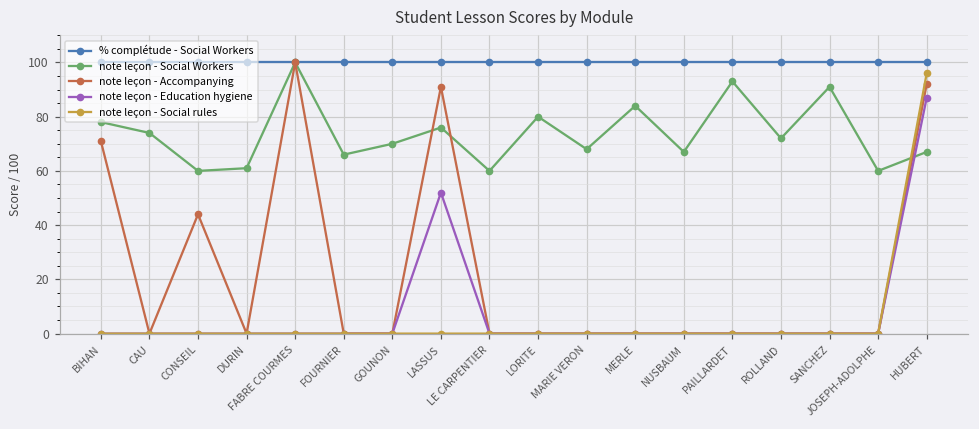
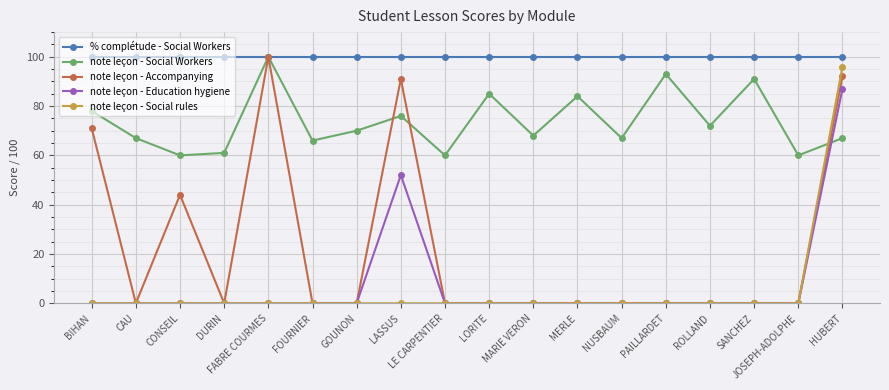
note leçon - Social Workers, CAU: 74 -> 67
note leçon - Social Workers, LORITE: 80 -> 85
